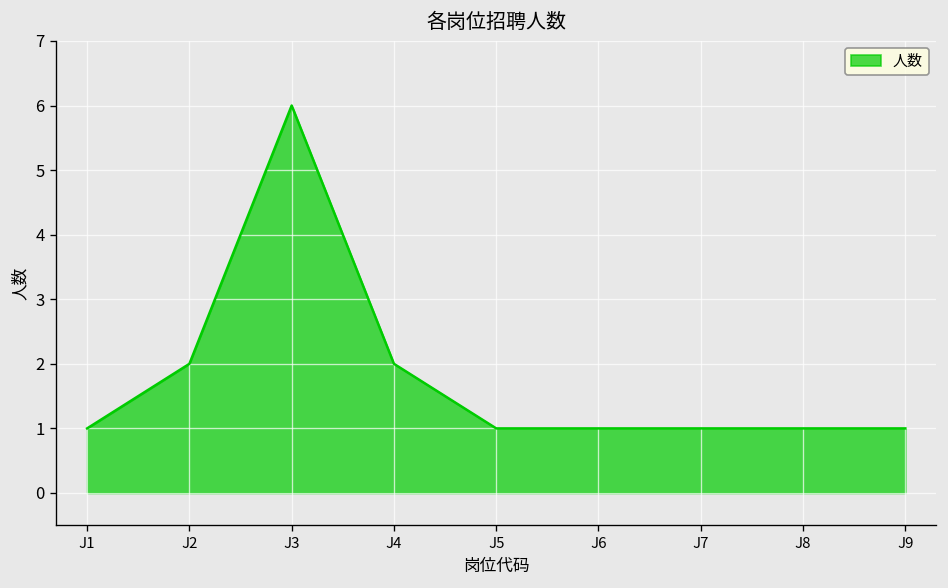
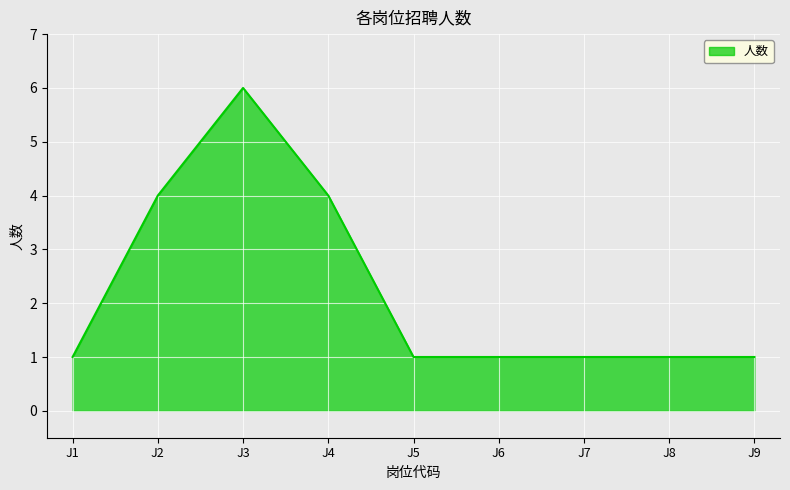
J2: 2 -> 4
J4: 2 -> 4
